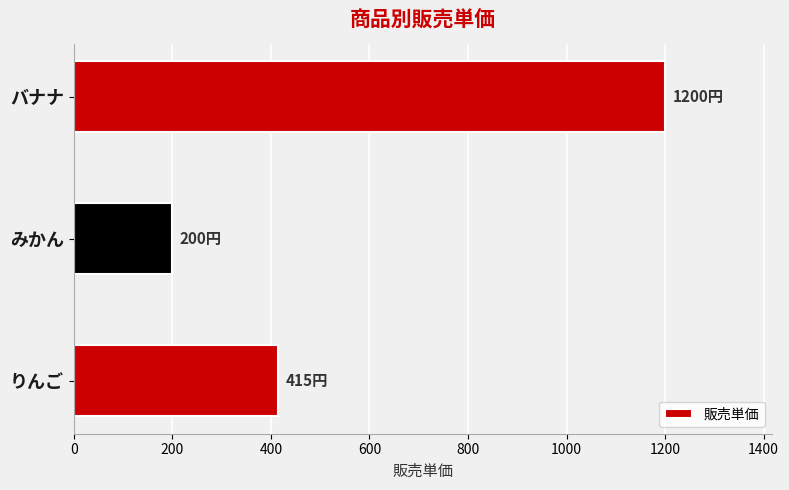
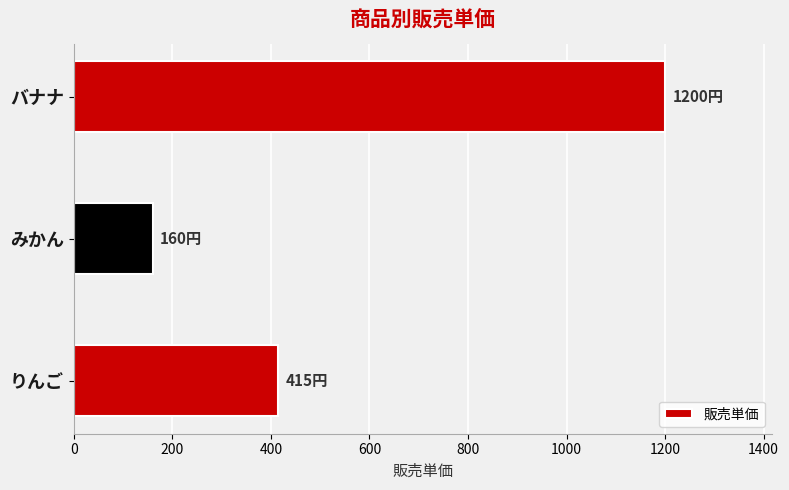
みかん: 200円 -> 160円
